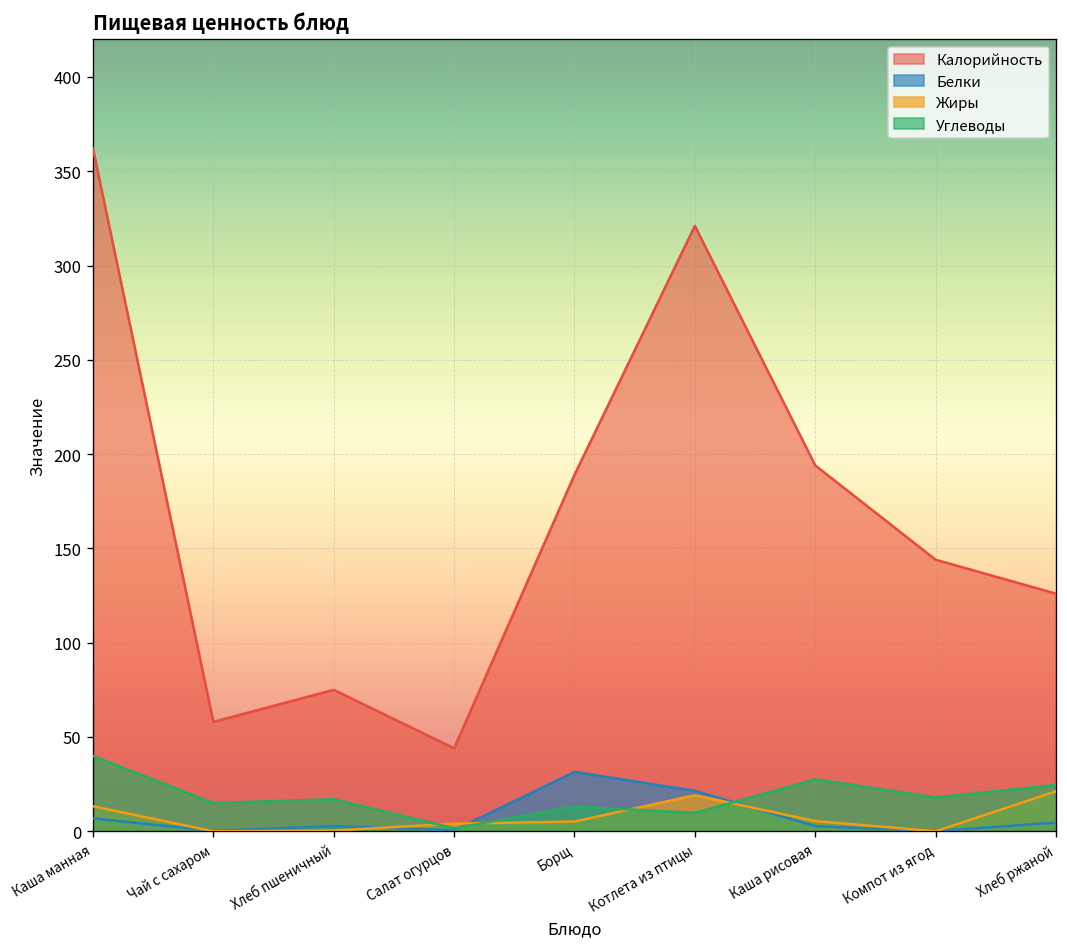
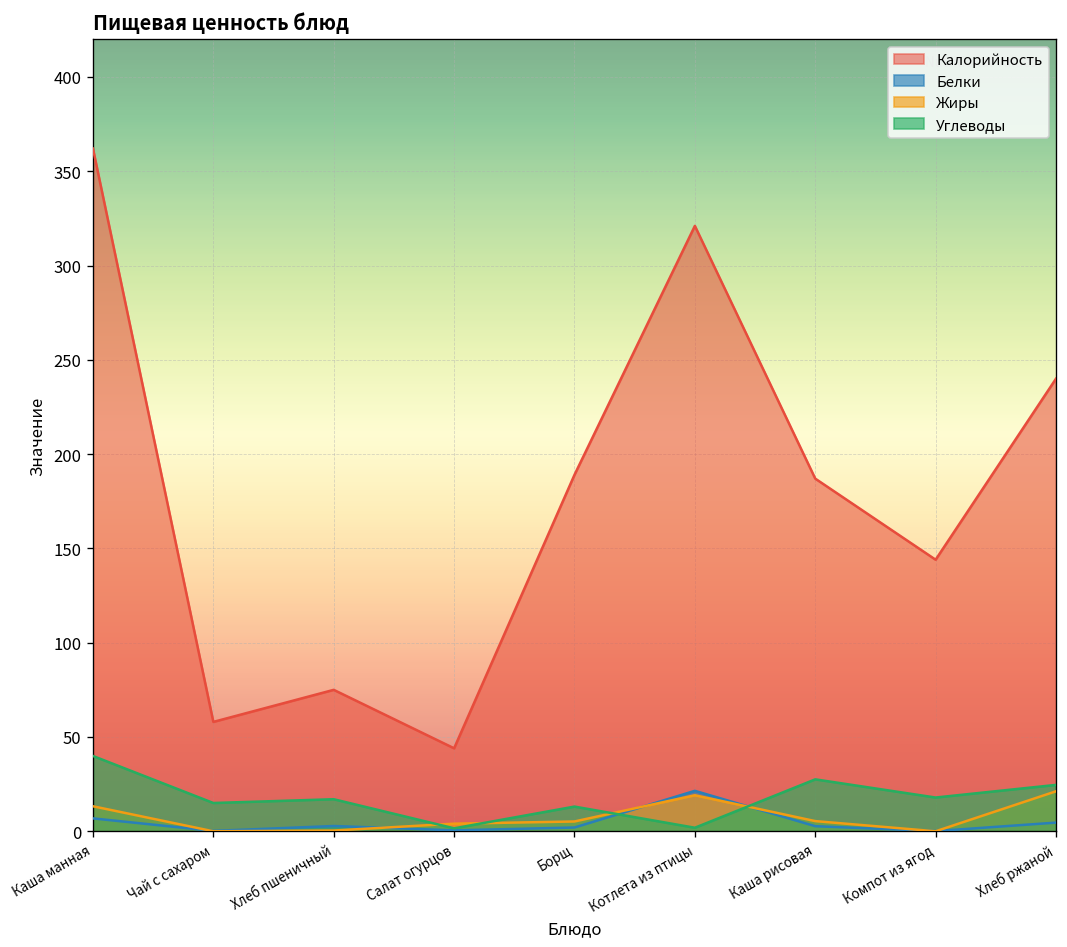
Белки, Борщ: 32 -> 2
Углеводы, Котлета из птицы: 10 -> 2
Калорийность, Каша рисовая: 194 -> 187
Калорийность, Хлеб ржаной: 126 -> 240
